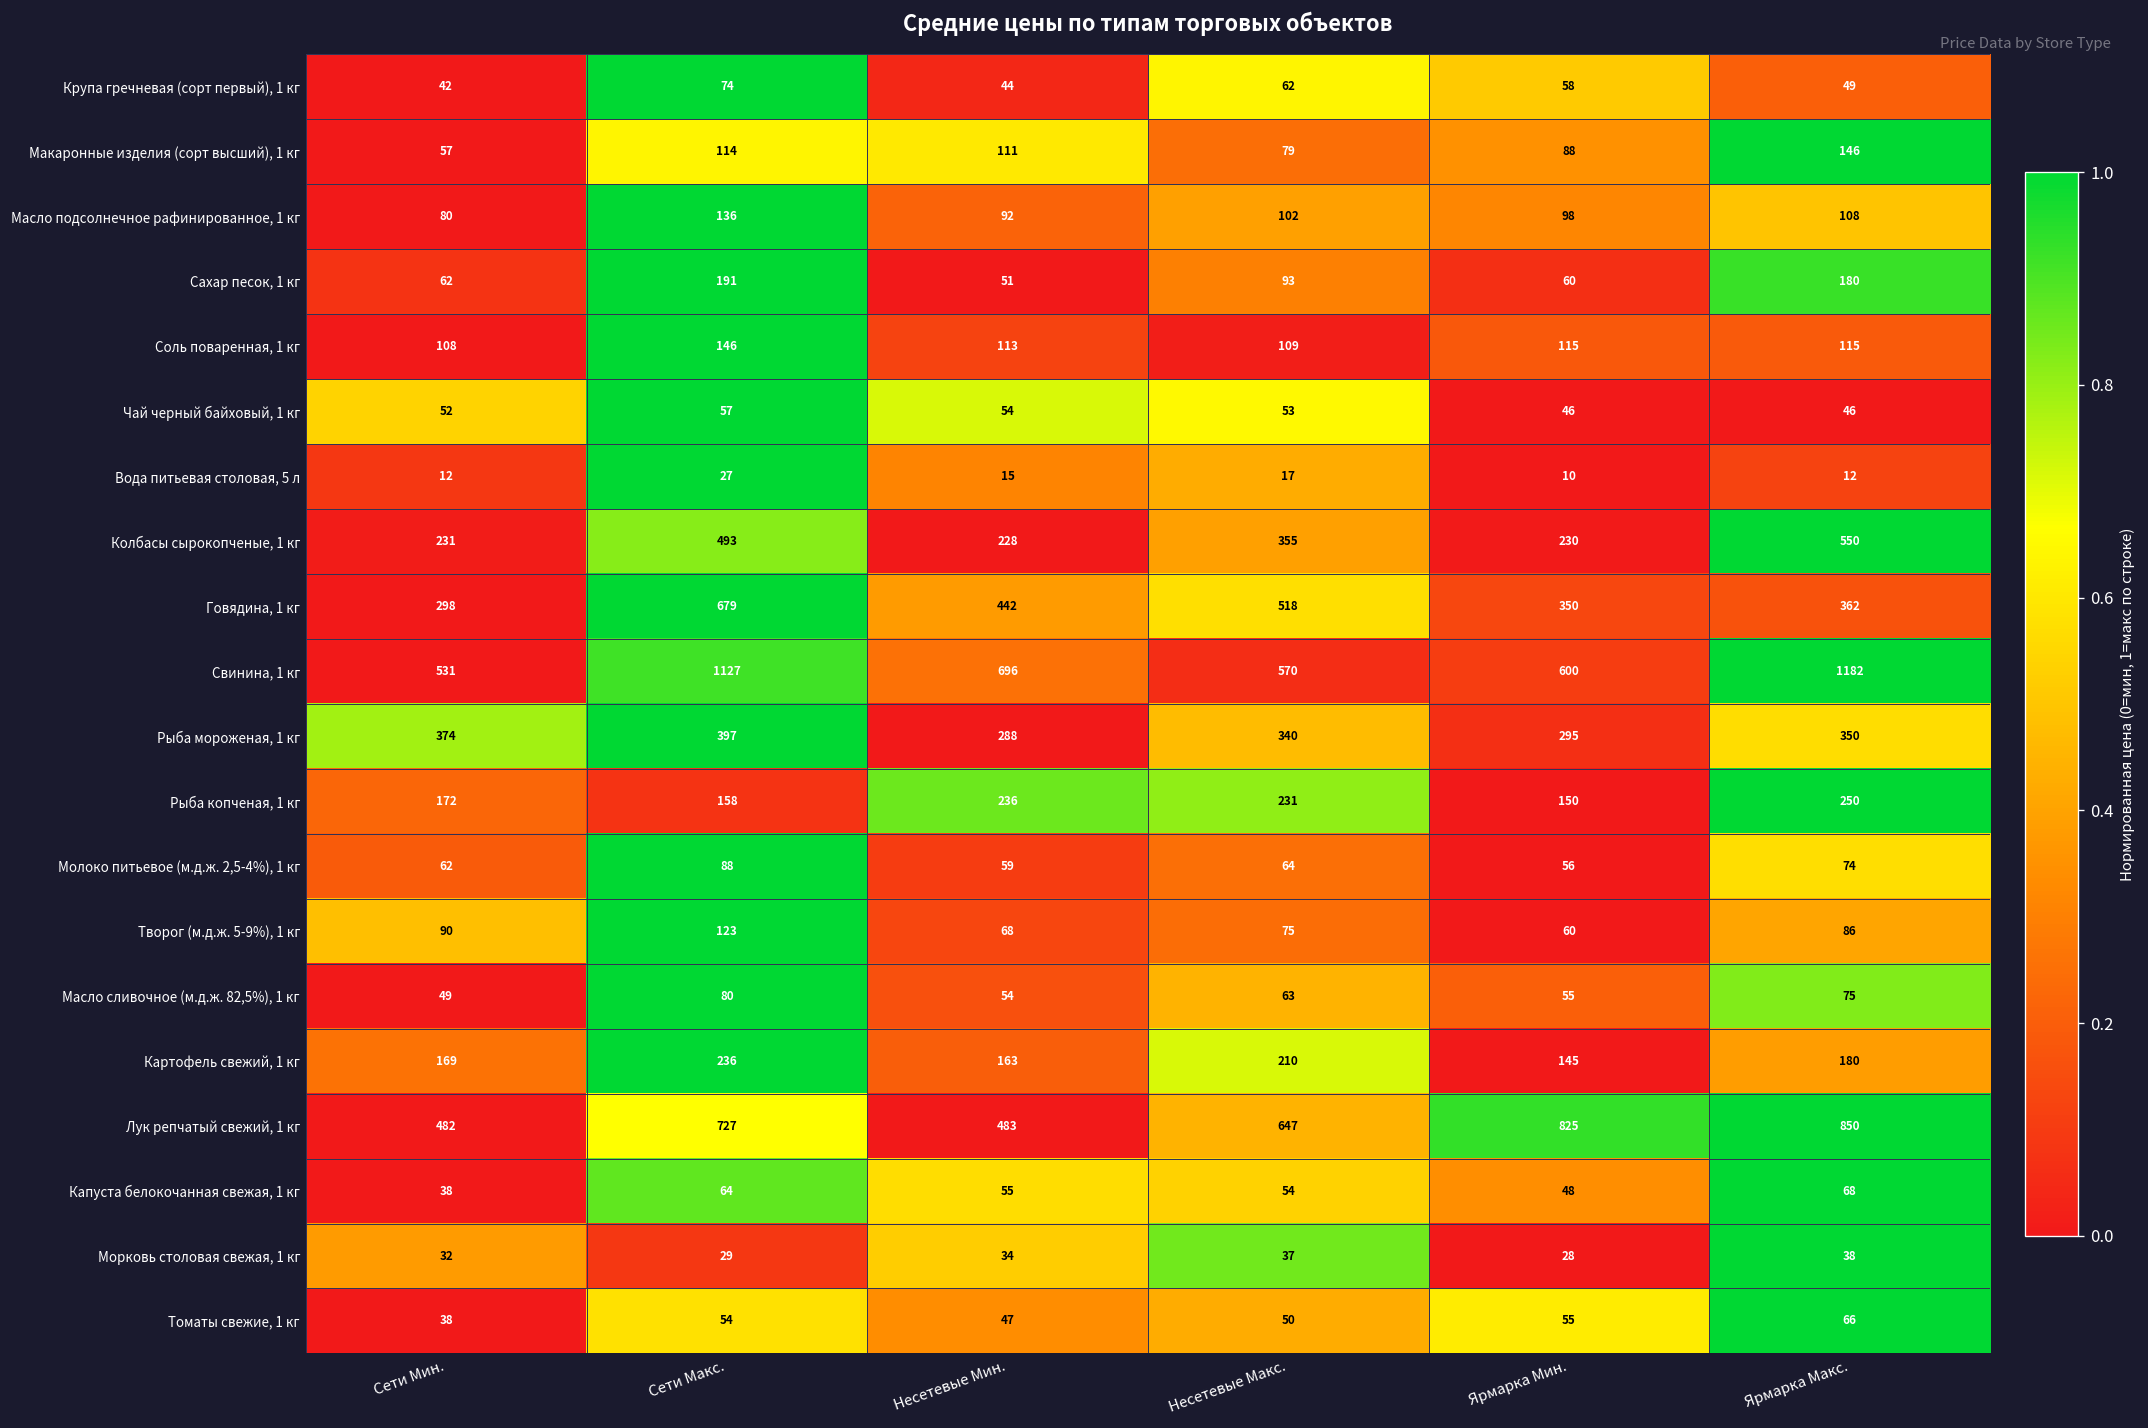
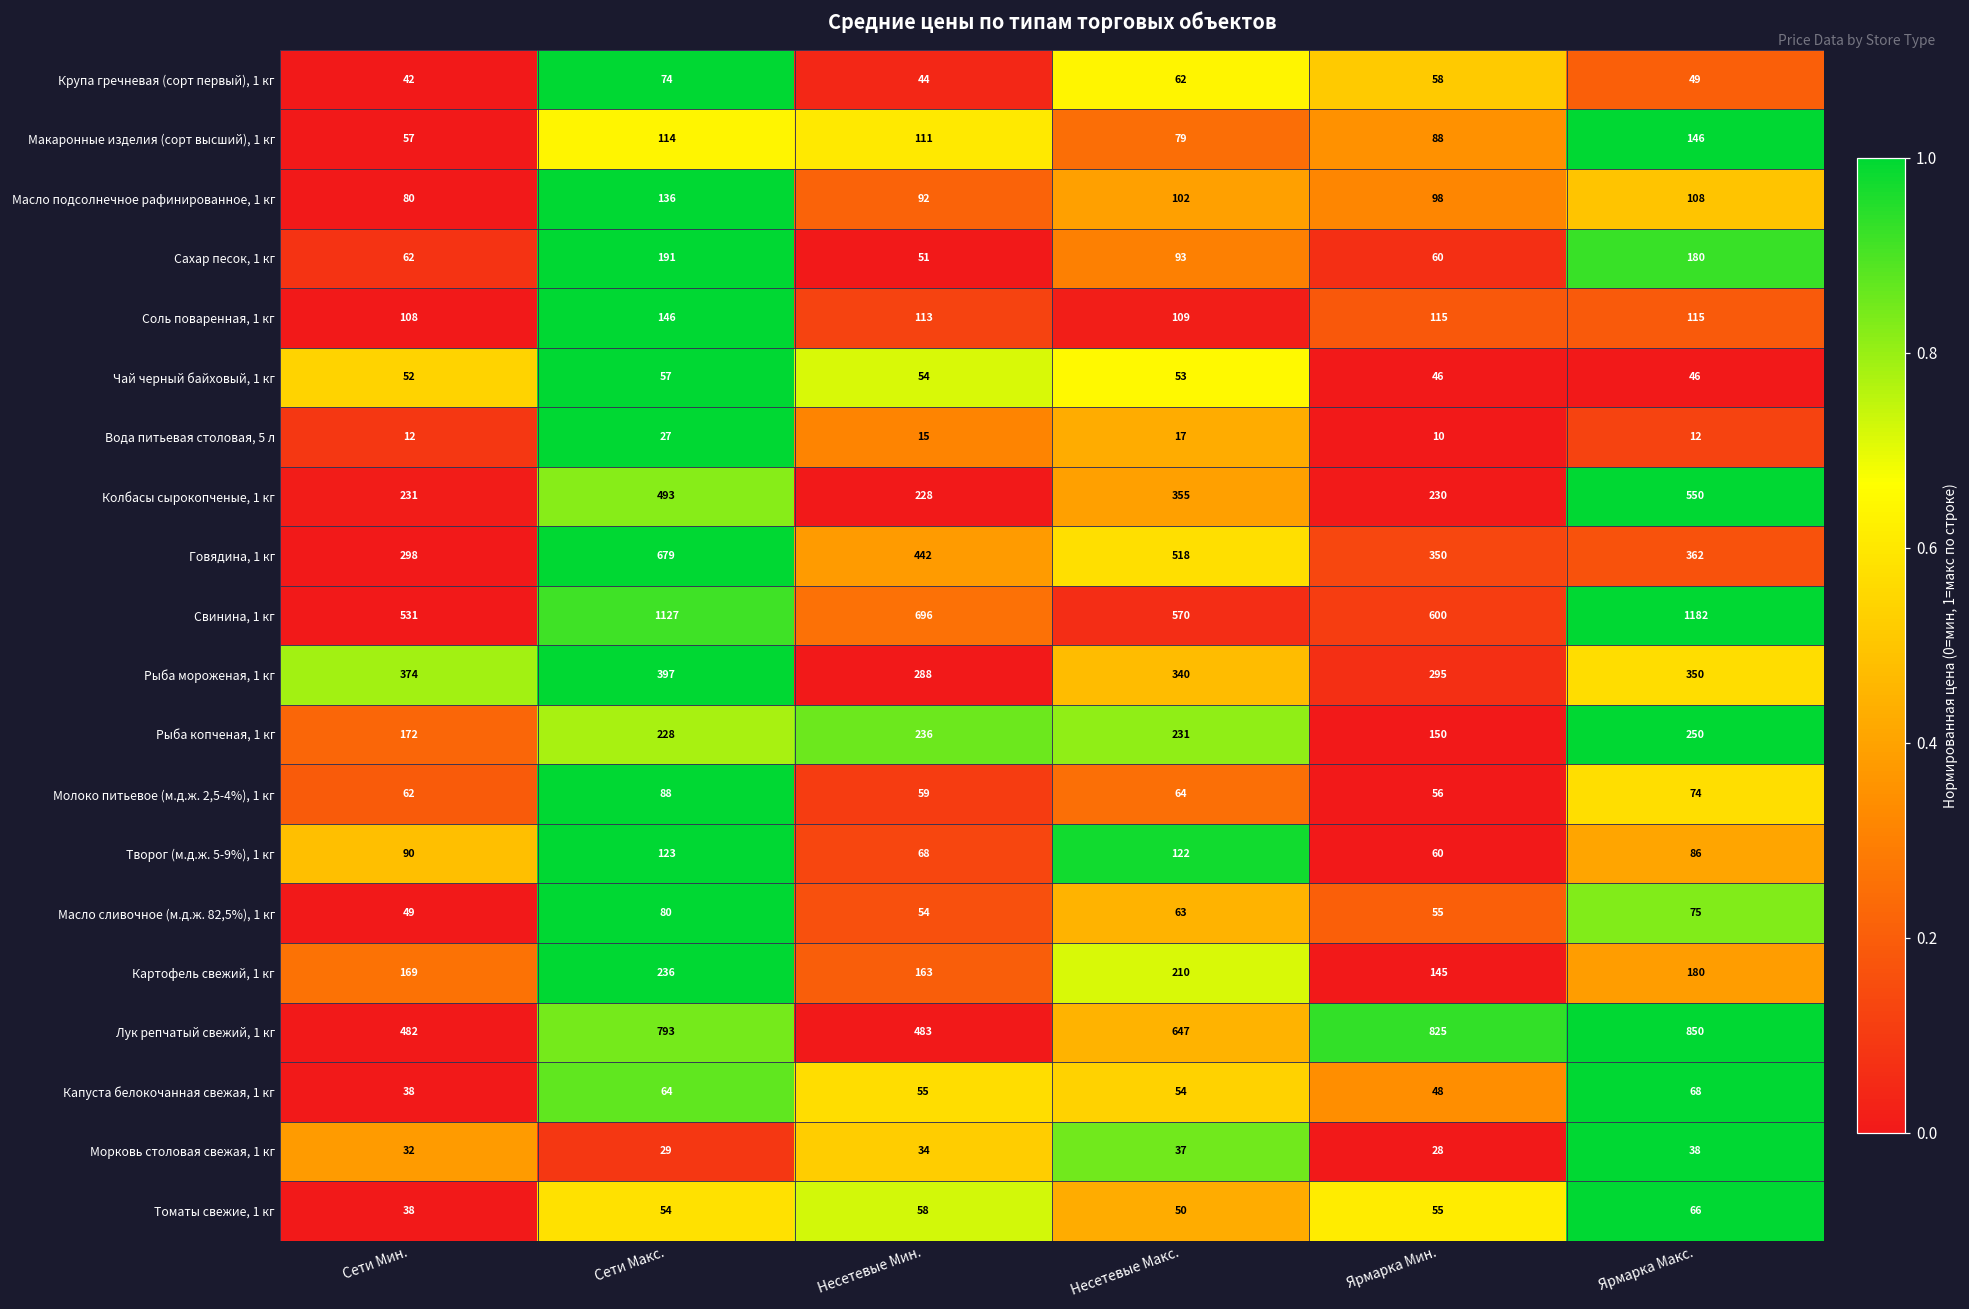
Рыба копченая, 1 кг, Сети Макс.: 158 -> 228
Творог (м.д.ж. 5-9%), 1 кг, Несетевые Макс.: 75 -> 122
Лук репчатый свежий, 1 кг, Сети Макс.: 727 -> 793
Томаты свежие, 1 кг, Несетевые Мин.: 47 -> 58
